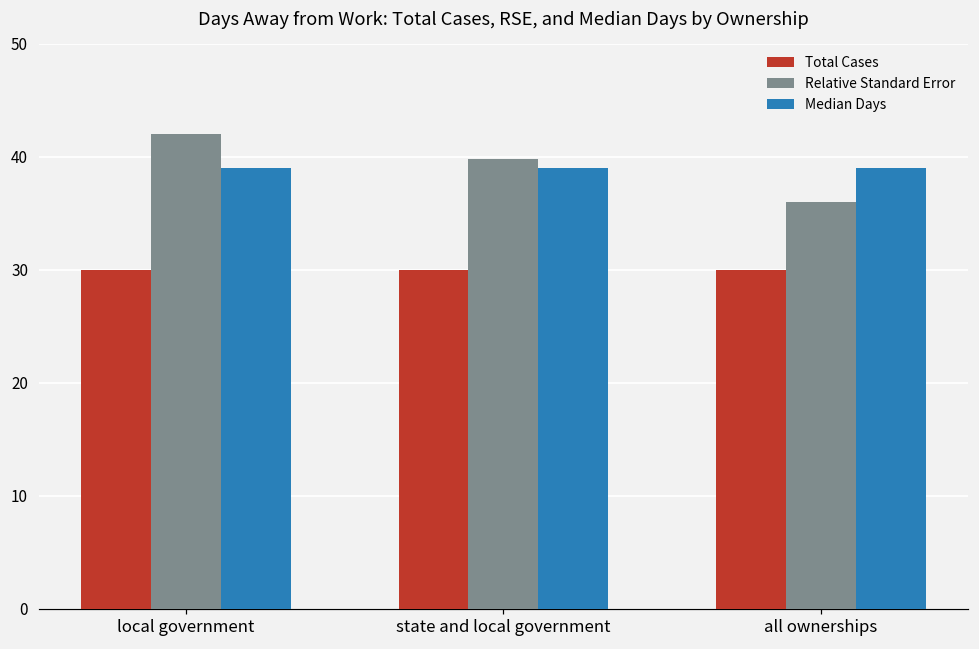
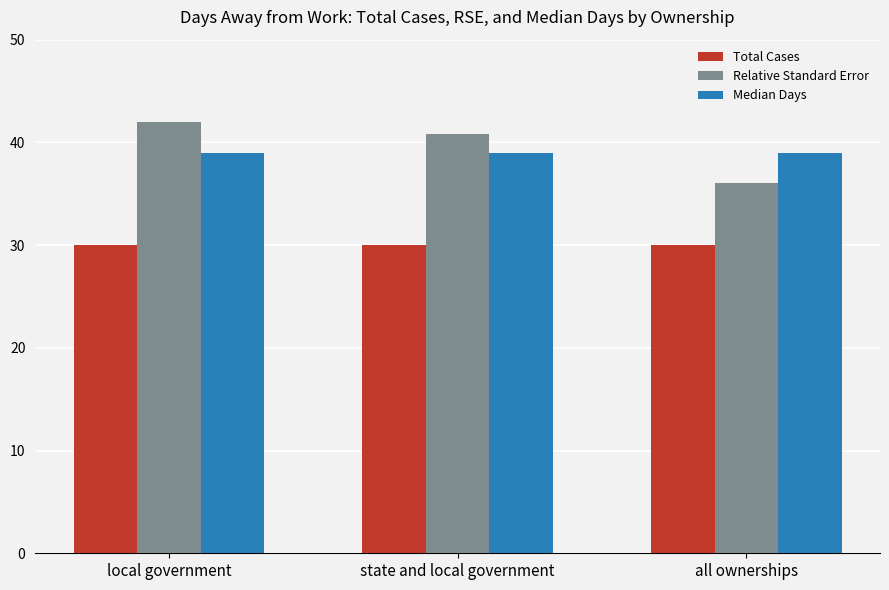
Relative Standard Error, state and local government: 39.8 -> 40.8
